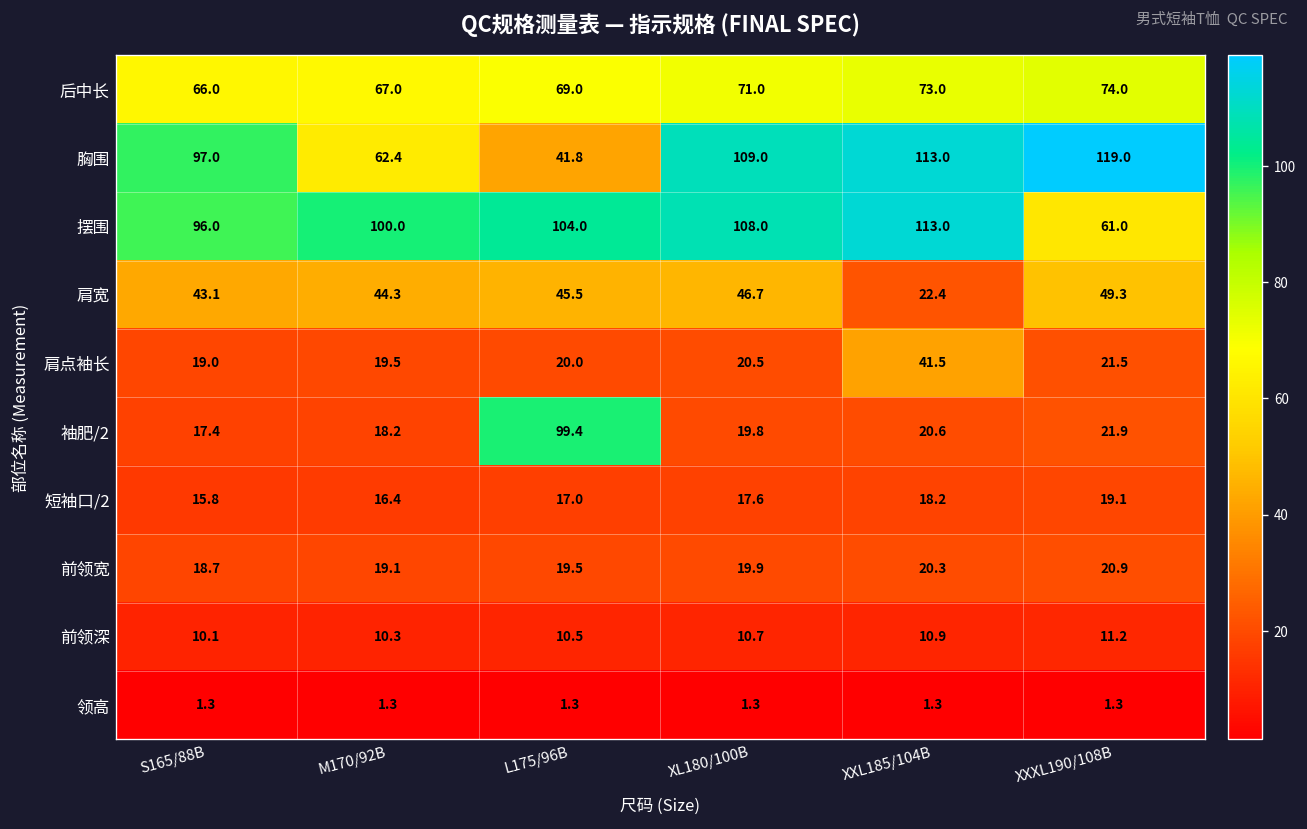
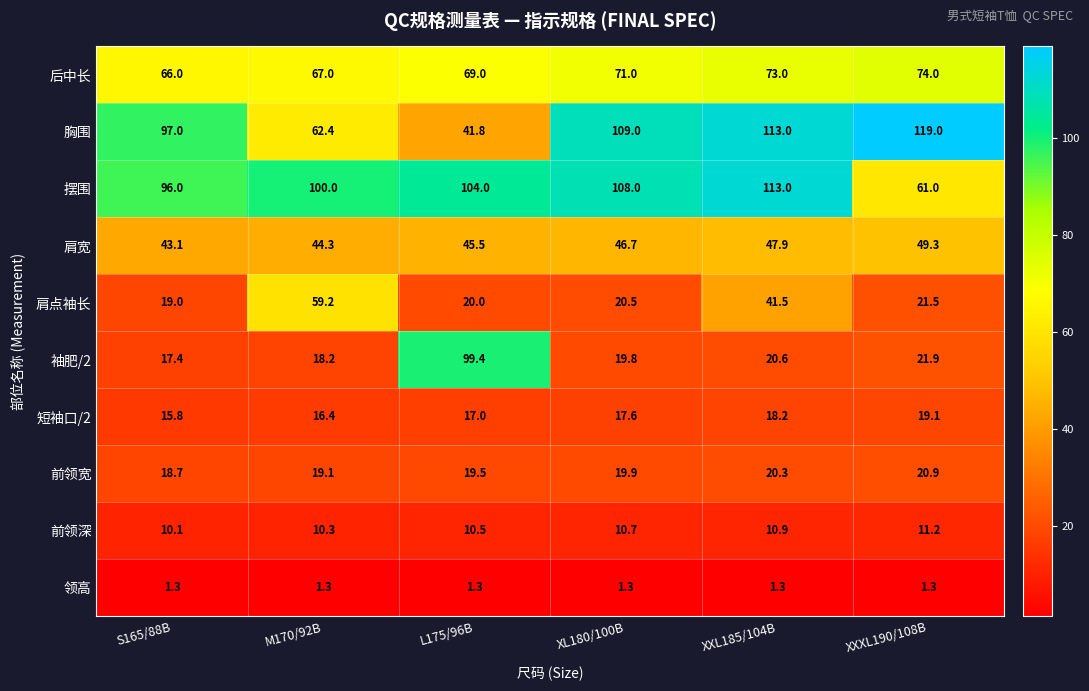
肩宽, XXL185/104B: 22.4 -> 47.9
肩点袖长, M170/92B: 19.5 -> 59.2
